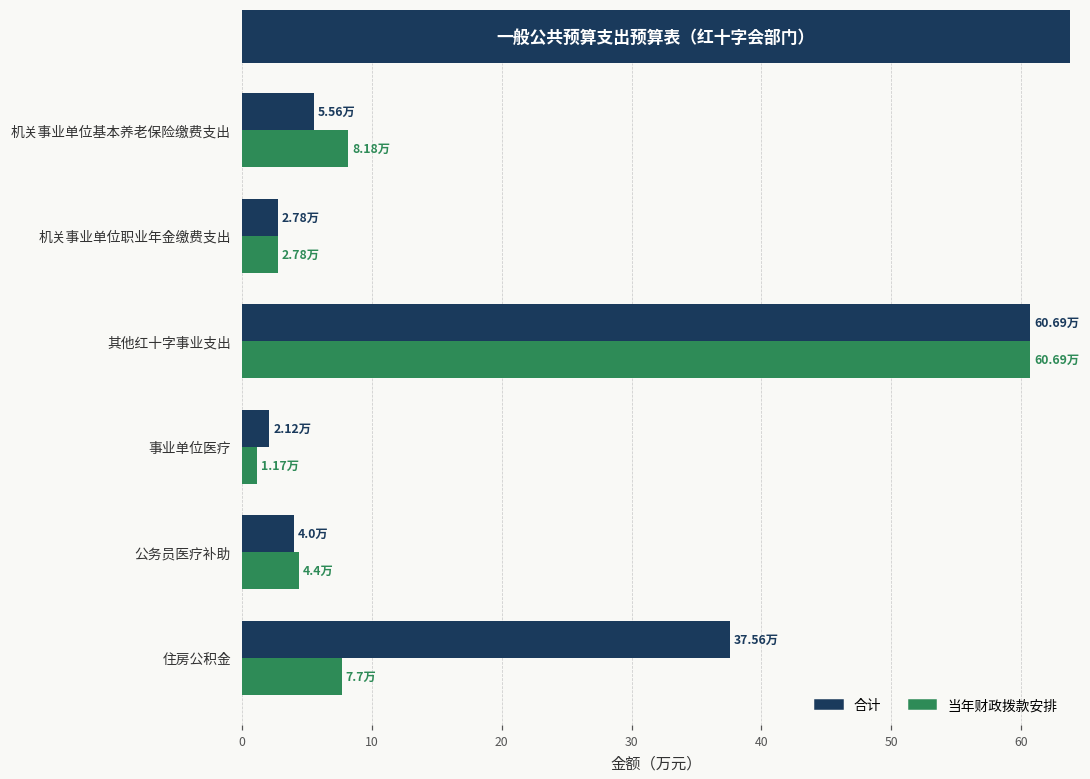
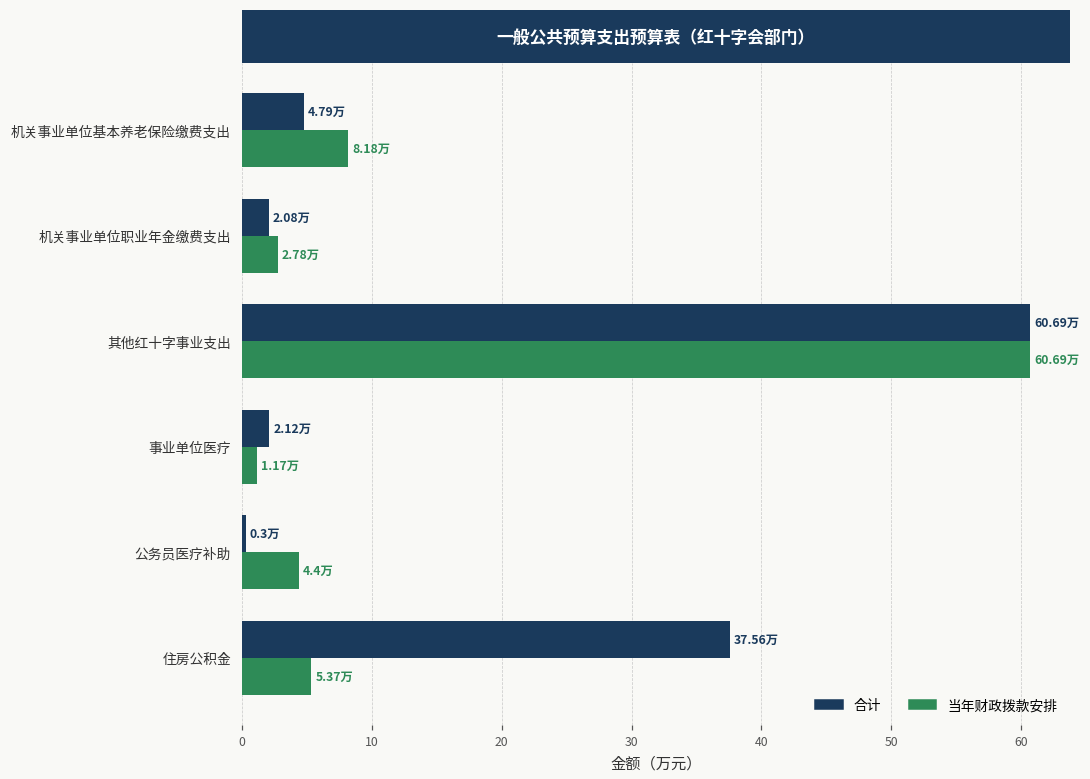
合计, 机关事业单位基本养老保险缴费支出: 5.56万 -> 4.79万
合计, 机关事业单位职业年金缴费支出: 2.78万 -> 2.08万
合计, 公务员医疗补助: 4.0万 -> 0.3万
当年财政拨款安排, 住房公积金: 7.7万 -> 5.37万
